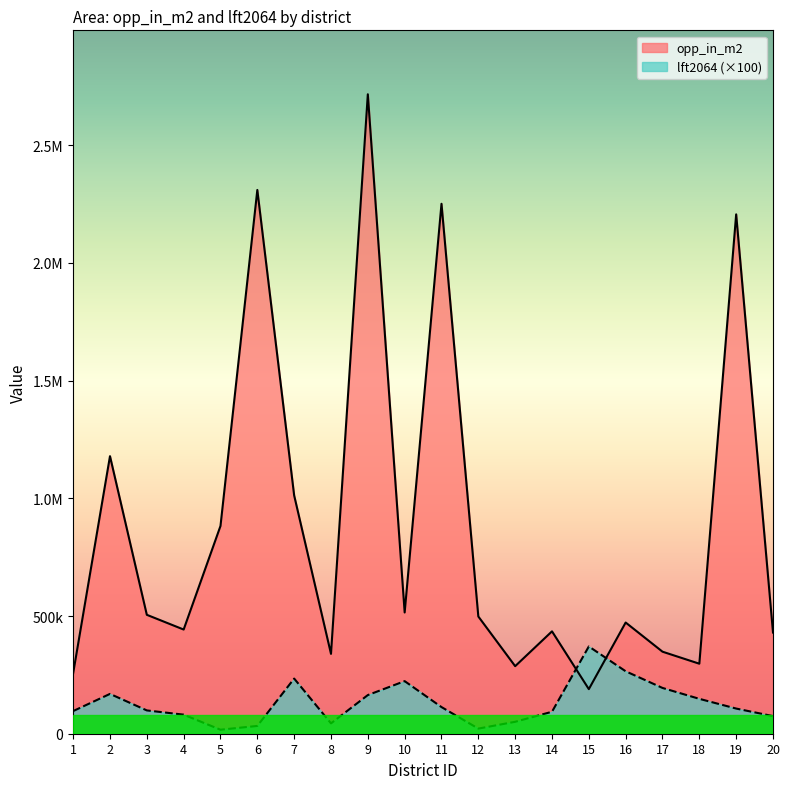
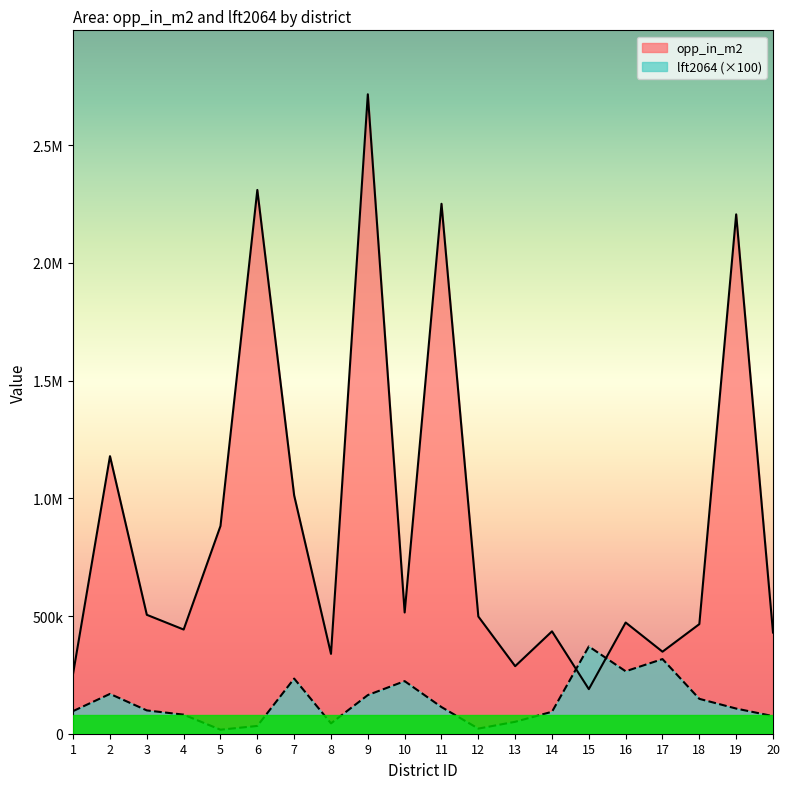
lft2064 (×100), 17: 190000 -> 320000
opp_in_m2, 18: 300000 -> 470000
